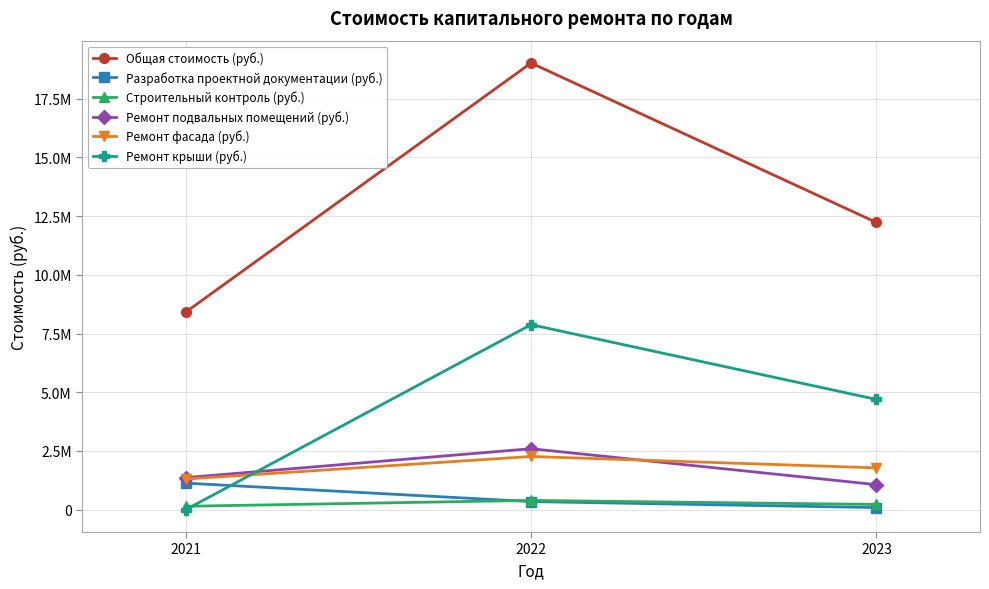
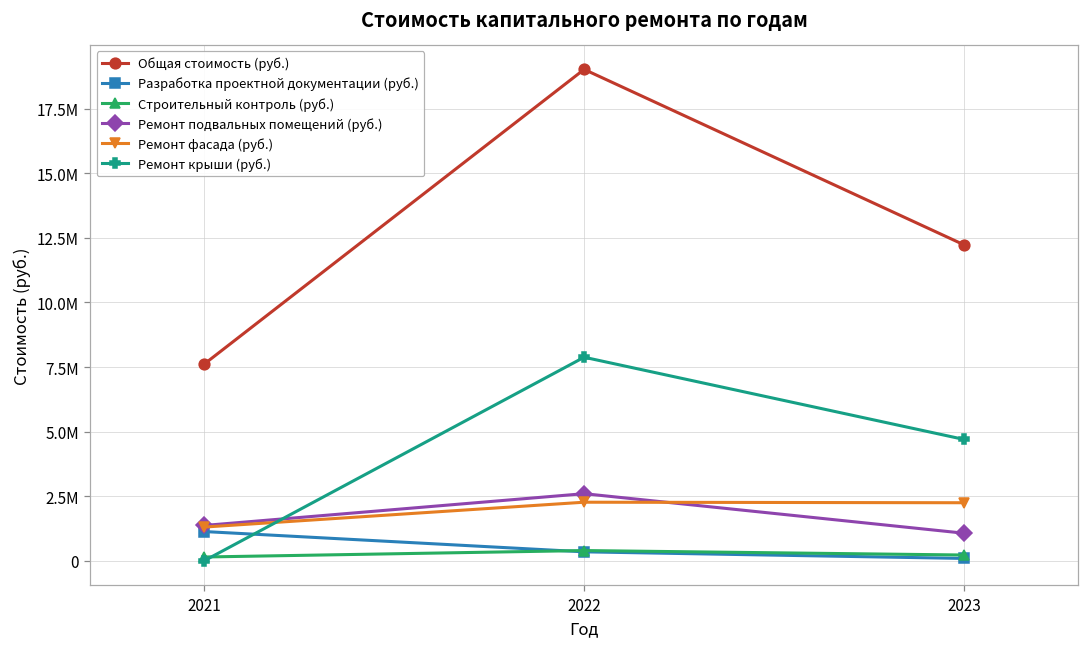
Общая стоимость (руб.), 2021: 8400000 -> 7600000
Ремонт фасада (руб.), 2023: 1800000 -> 2200000
